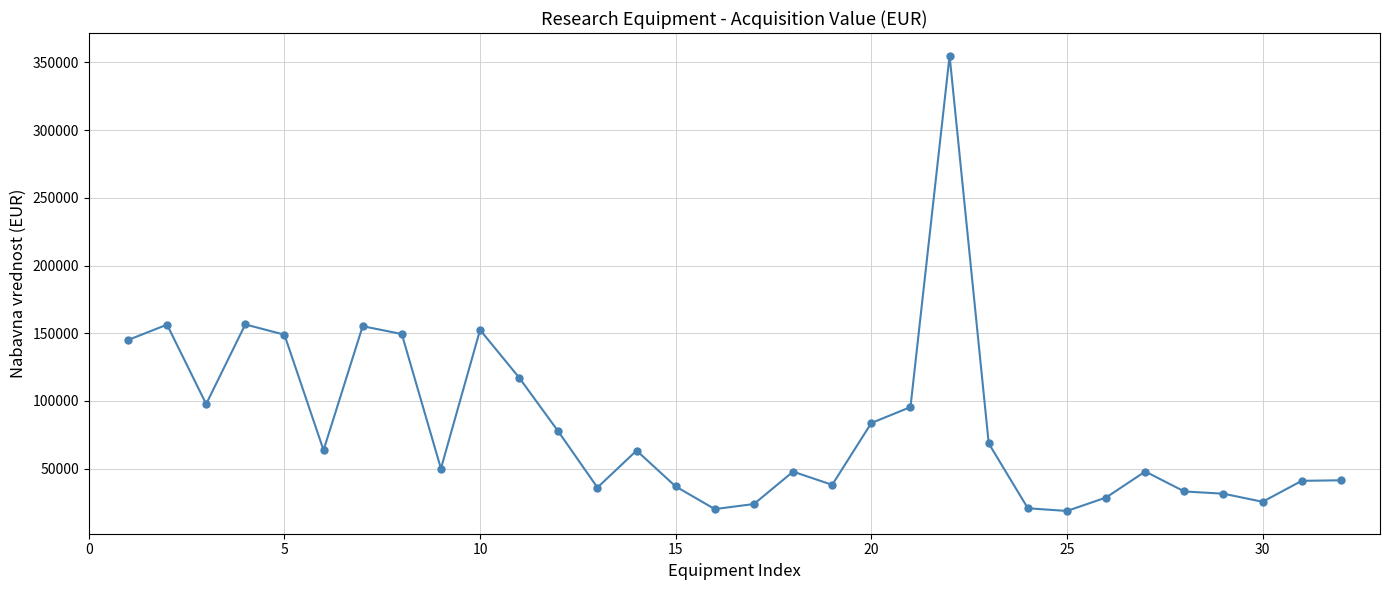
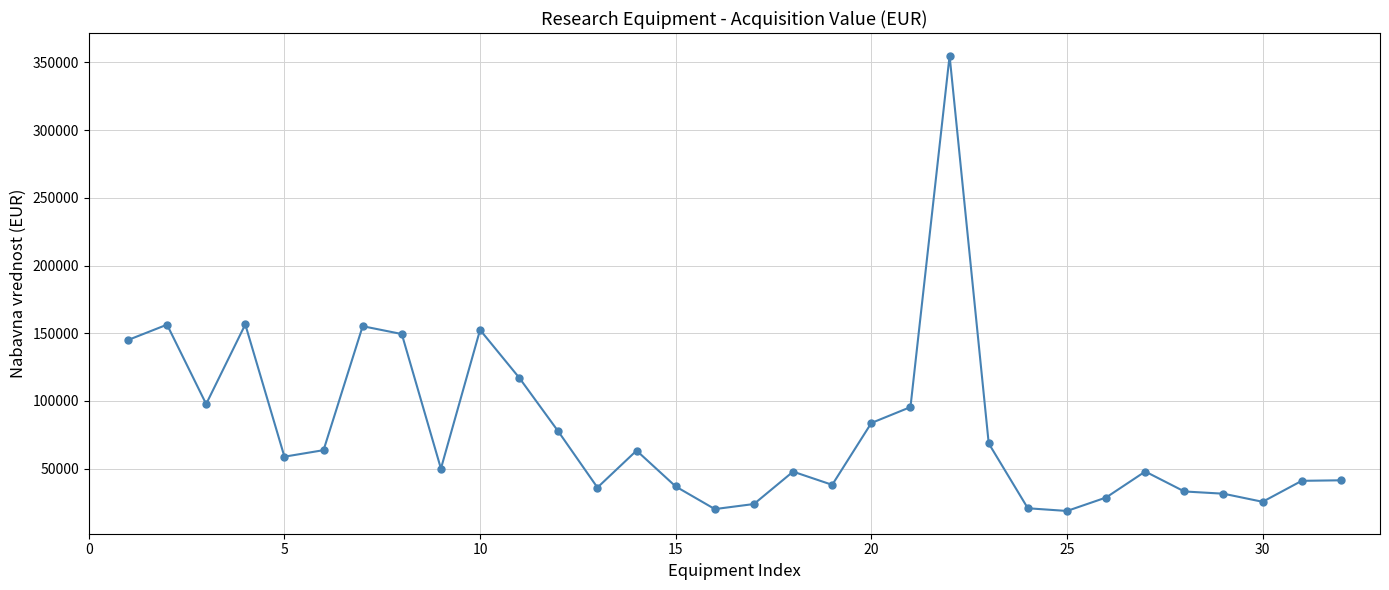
5: 149000 -> 59000
